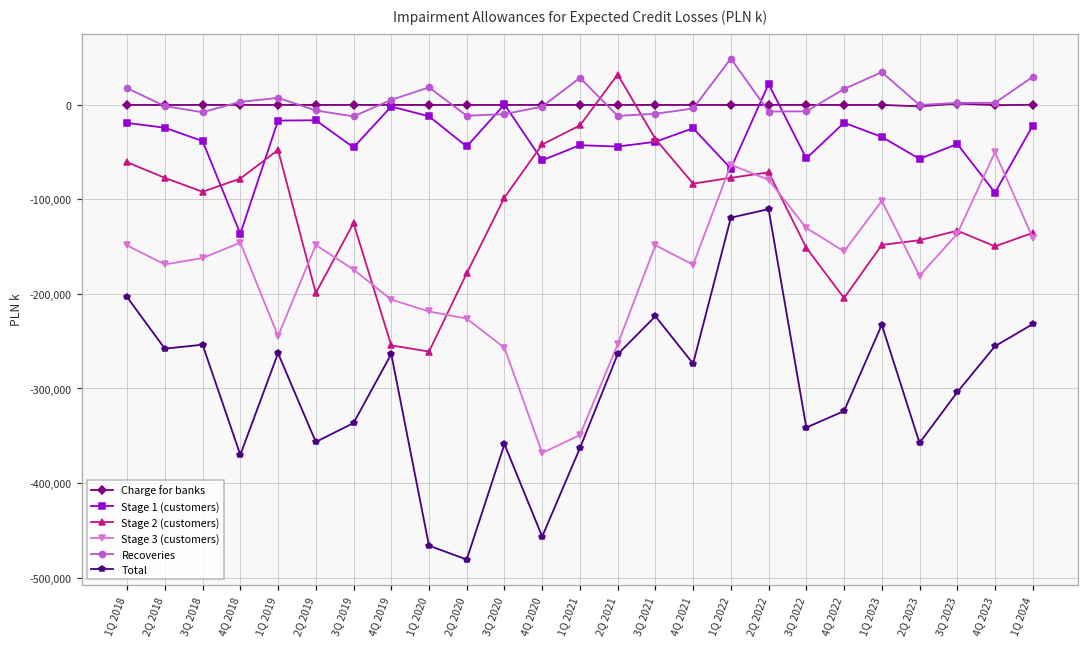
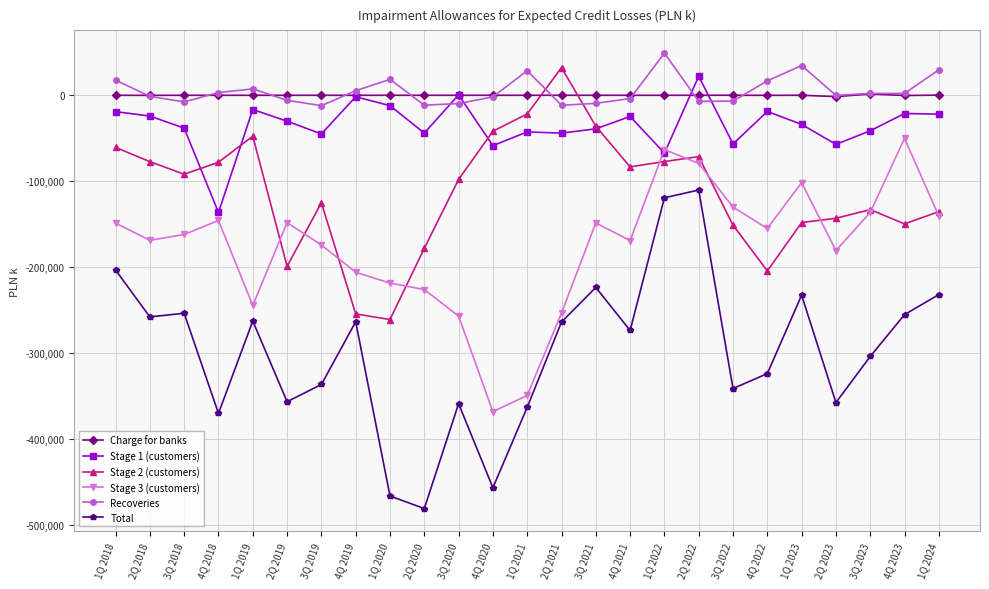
Stage 1 (customers), 2Q 2019: -20,000 -> -30,000
Stage 1 (customers), 4Q 2023: -90,000 -> -20,000
